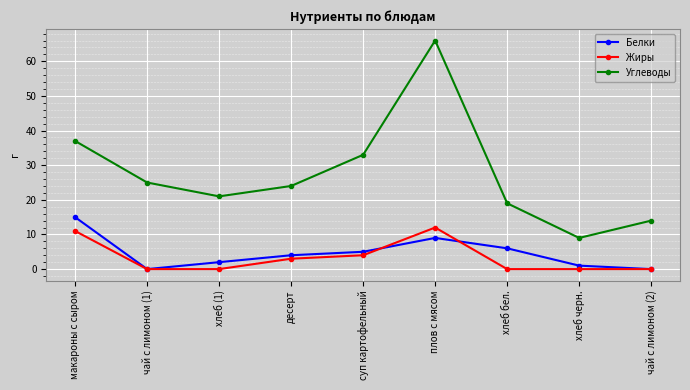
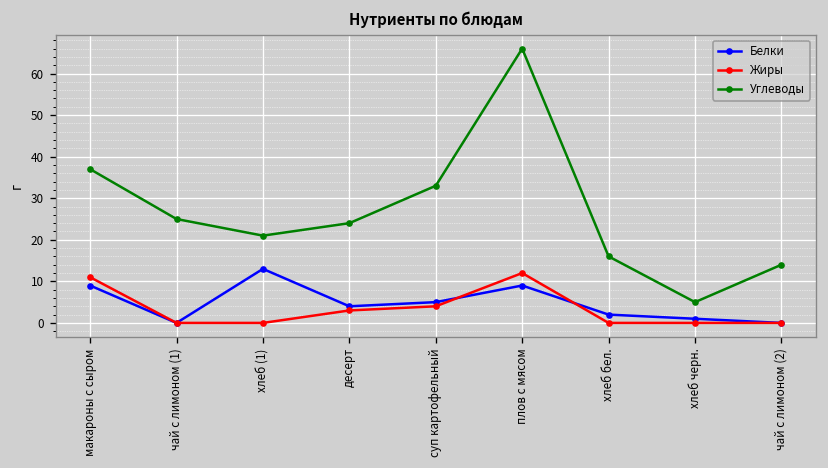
Белки, макароны с сыром: 15 -> 9
Белки, хлеб (1): 2 -> 13
Белки, хлеб бел.: 6 -> 2
Углеводы, хлеб бел.: 19 -> 16
Углеводы, хлеб черн.: 9 -> 5
